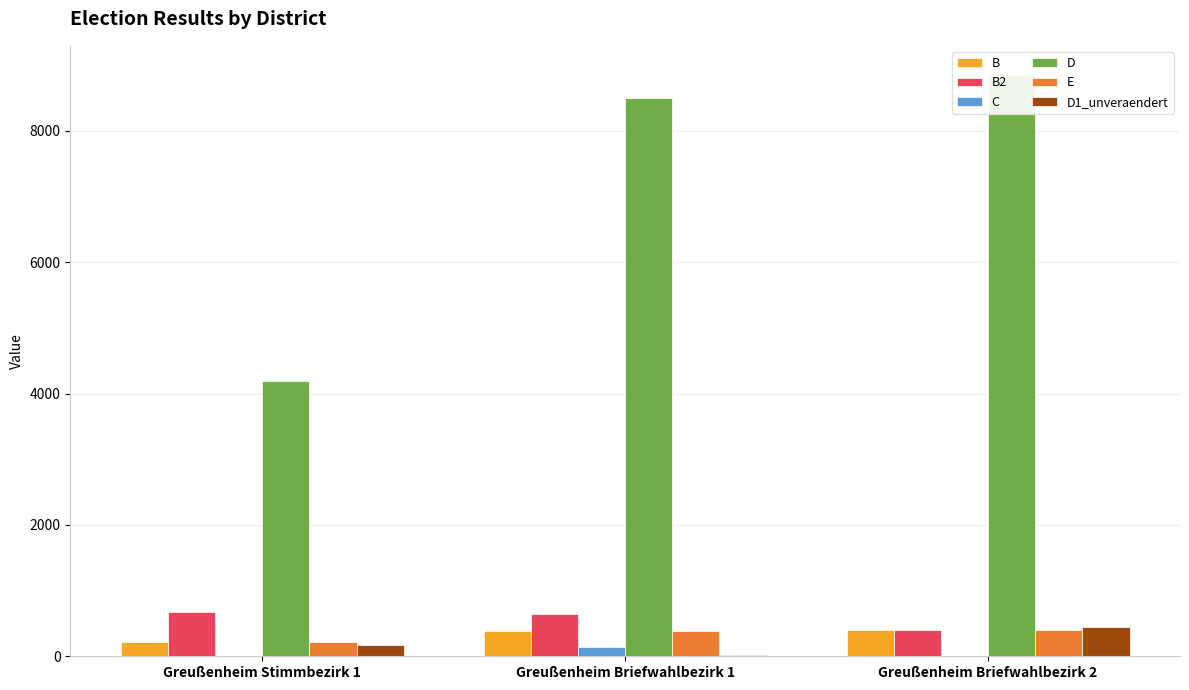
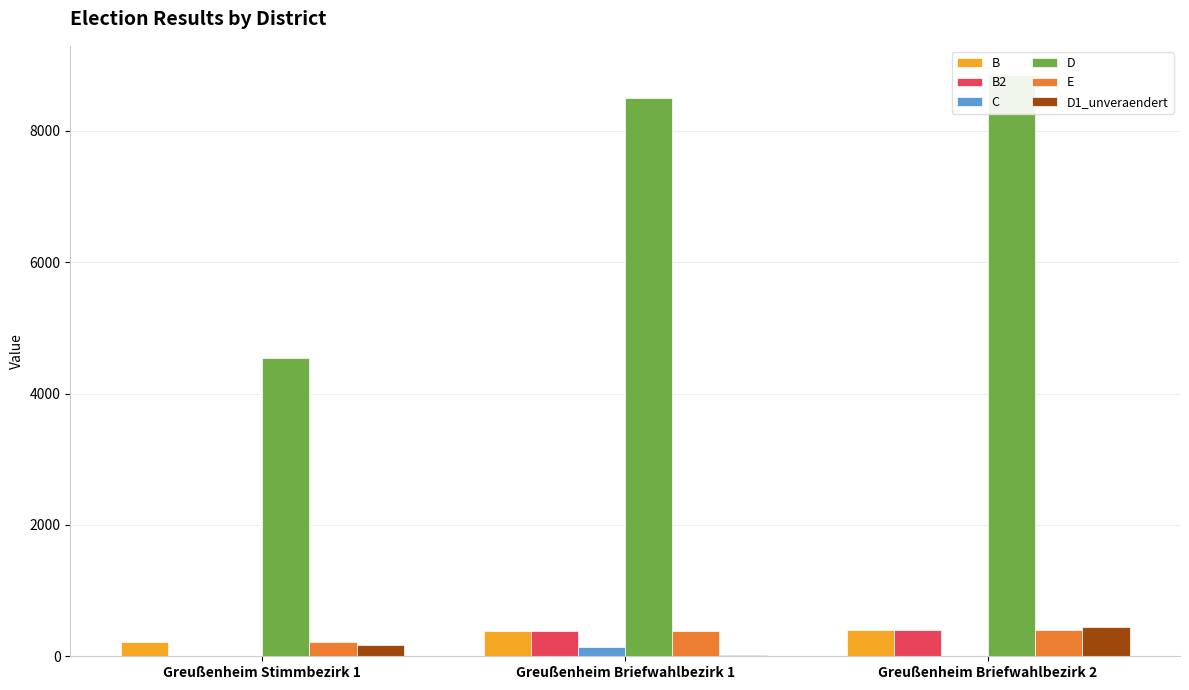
B2, Greußenheim Stimmbezirk 1: 700 -> 0
D, Greußenheim Stimmbezirk 1: 4200 -> 4500
B2, Greußenheim Briefwahlbezirk 1: 600 -> 400
